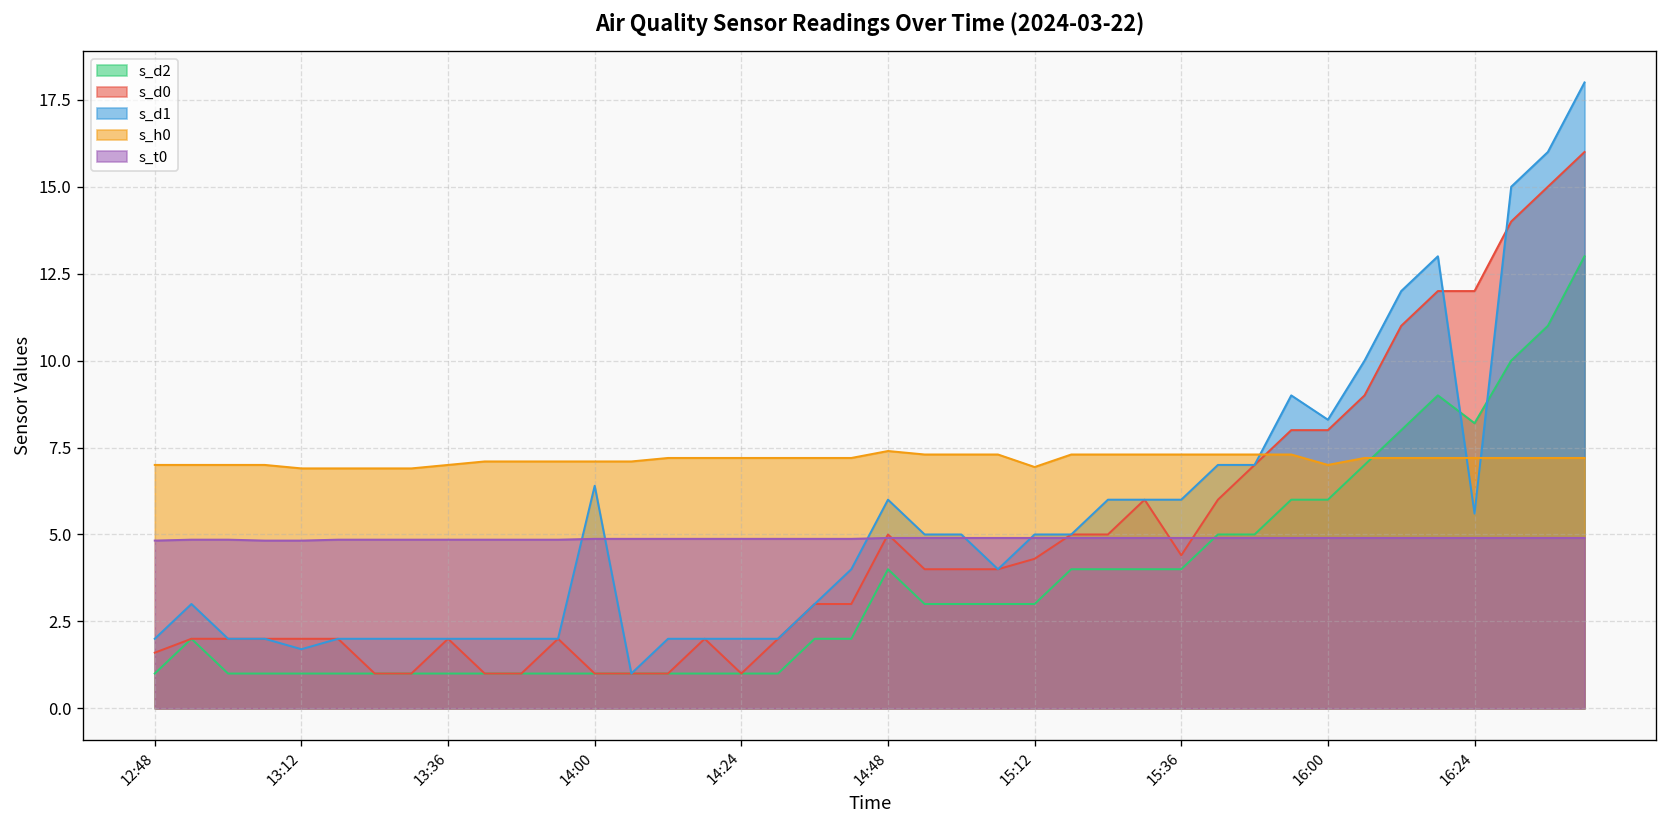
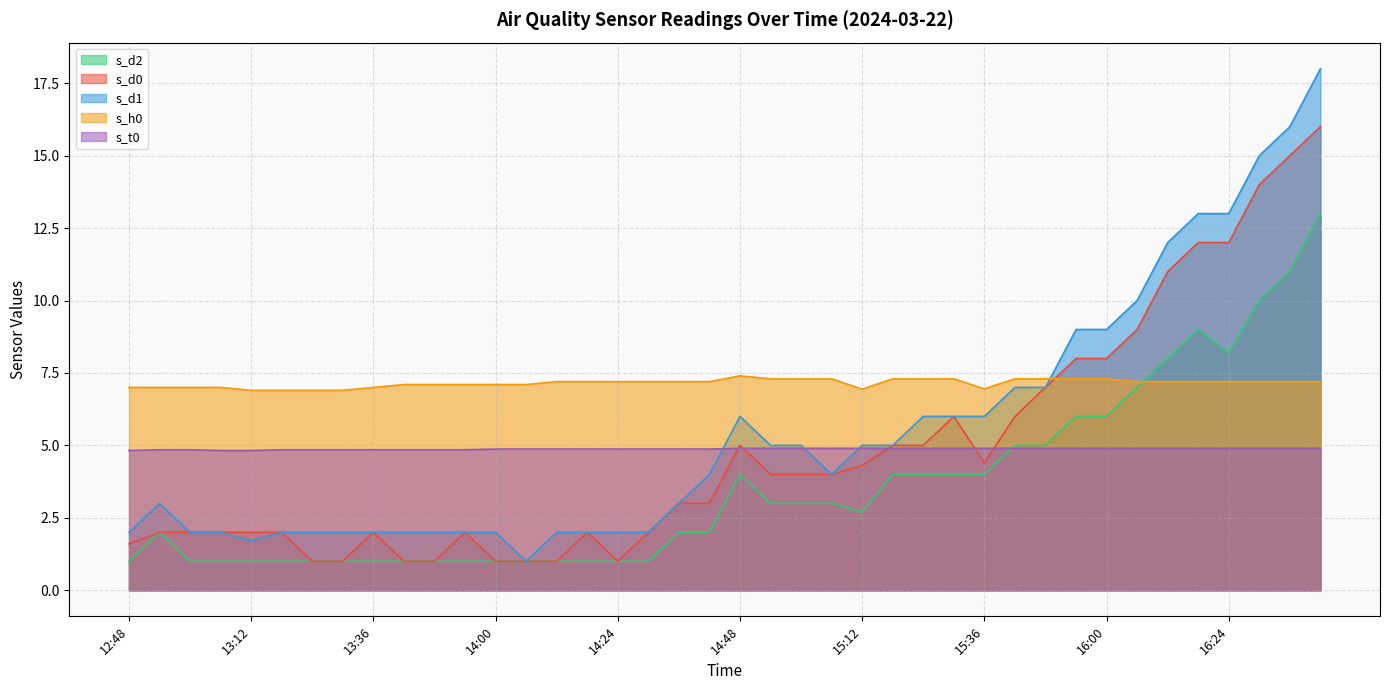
s_d1, 14:00: 6.4 -> 2.0
s_d2, 15:12: 3.0 -> 2.7
s_h0, 15:36: 7.3 -> 7.0
s_d1, 16:00: 8.3 -> 9.0
s_h0, 16:00: 7.0 -> 7.3
s_d1, 16:24: 5.6 -> 13.0
